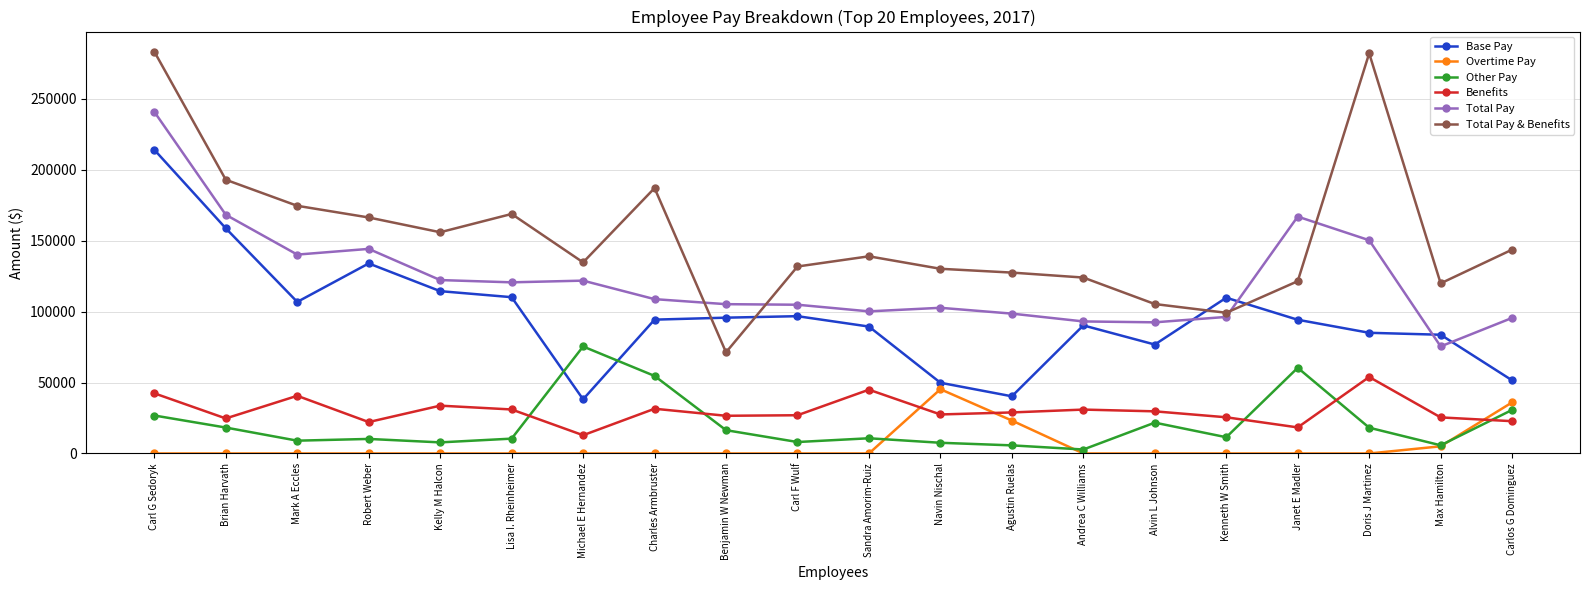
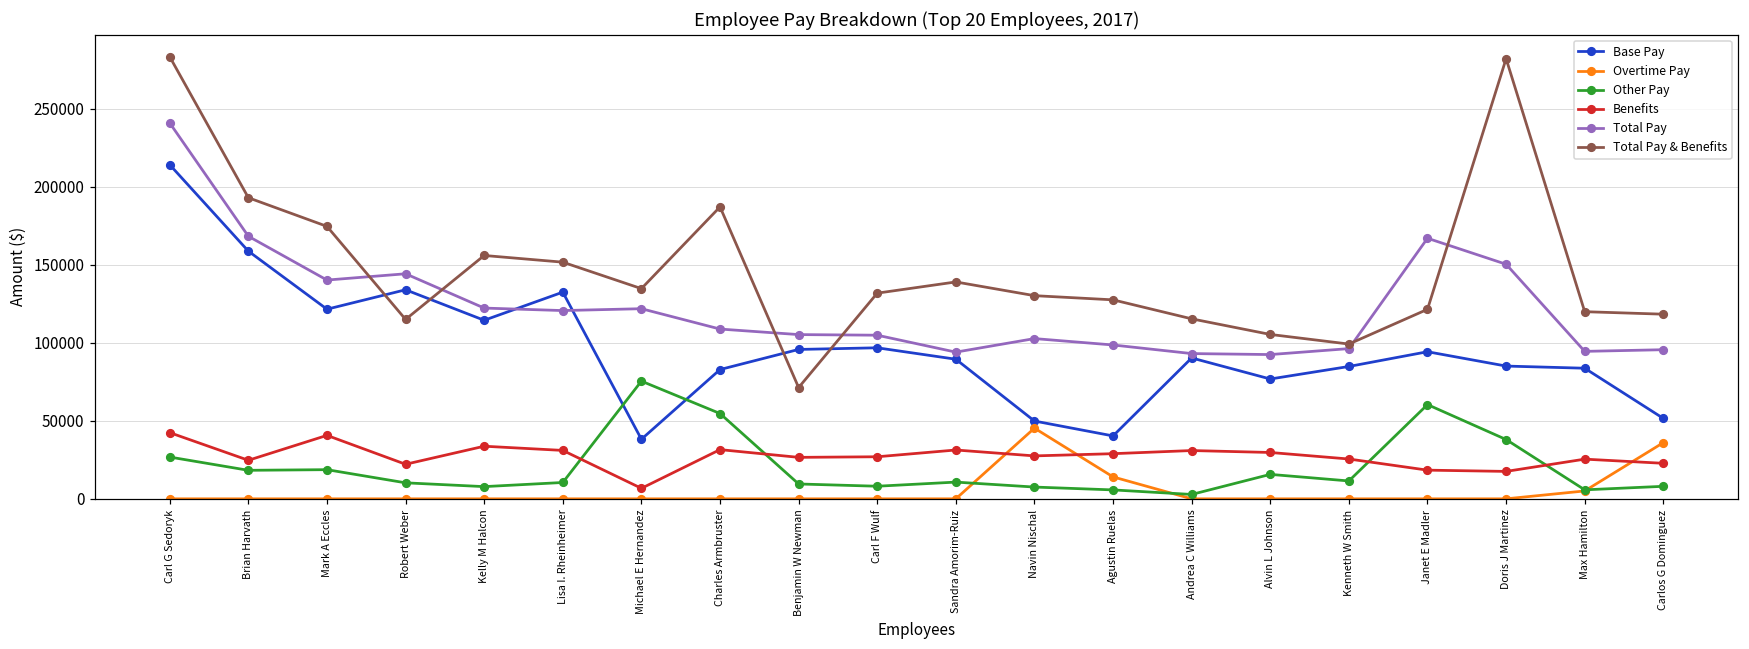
Base Pay, Mark A Eccles: 107000 -> 122000
Other Pay, Mark A Eccles: 9000 -> 19000
Total Pay & Benefits, Robert Weber: 166000 -> 115000
Base Pay, Lisa I. Rheinheimer: 110000 -> 133000
Total Pay & Benefits, Lisa I. Rheinheimer: 169000 -> 152000
Benefits, Michael E Hernandez: 13000 -> 7000
Base Pay, Charles Armbruster: 94000 -> 83000
Other Pay, Benjamin W Newman: 16000 -> 10000
Benefits, Sandra Amorim-Ruiz: 45000 -> 31000
Total Pay, Sandra Amorim-Ruiz: 100000 -> 94000
Overtime Pay, Agustin Ruelas: 23000 -> 14000
Total Pay & Benefits, Andrea C Williams: 124000 -> 115000
Other Pay, Alvin L Johnson: 22000 -> 16000
Base Pay, Kenneth W Smith: 110000 -> 85000
Other Pay, Doris J Martinez: 18000 -> 38000
Benefits, Doris J Martinez: 54000 -> 18000
Total Pay, Max Hamilton: 75000 -> 95000
Other Pay, Carlos G Dominguez: 31000 -> 8000
Total Pay & Benefits, Carlos G Dominguez: 144000 -> 118000
